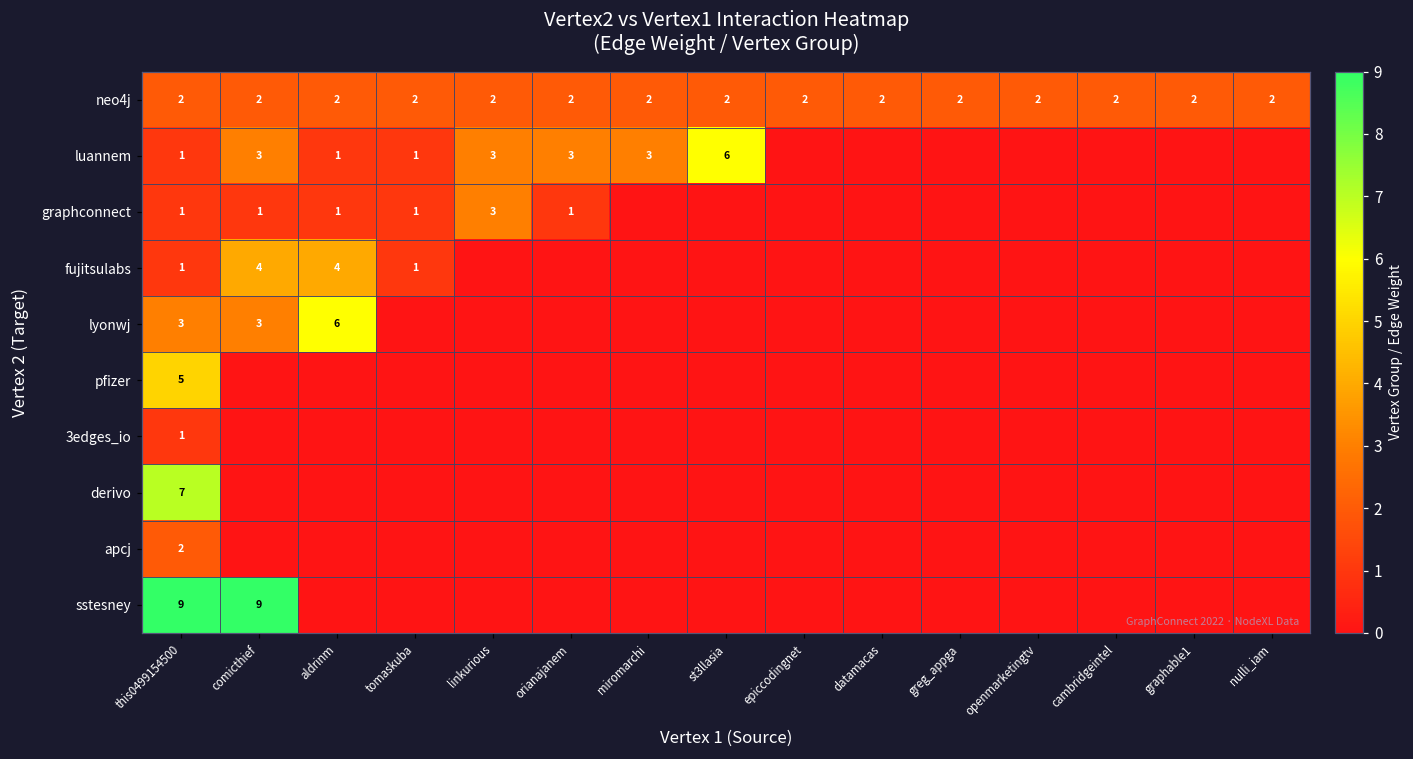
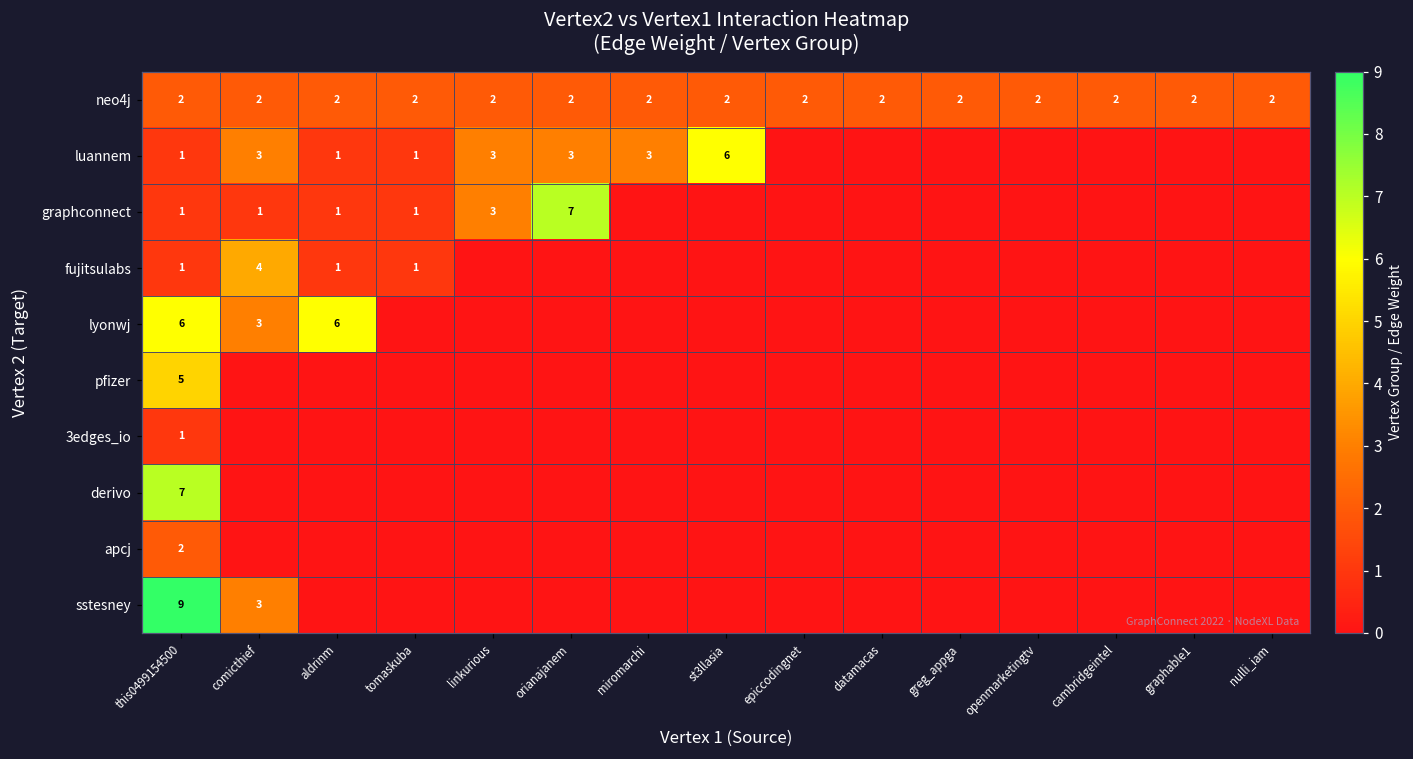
graphconnect, orianajanem: 1 -> 7
fujitsulabs, aldrinm: 4 -> 1
lyonwj, this0499154500: 3 -> 6
sstesney, comicthief: 9 -> 3
